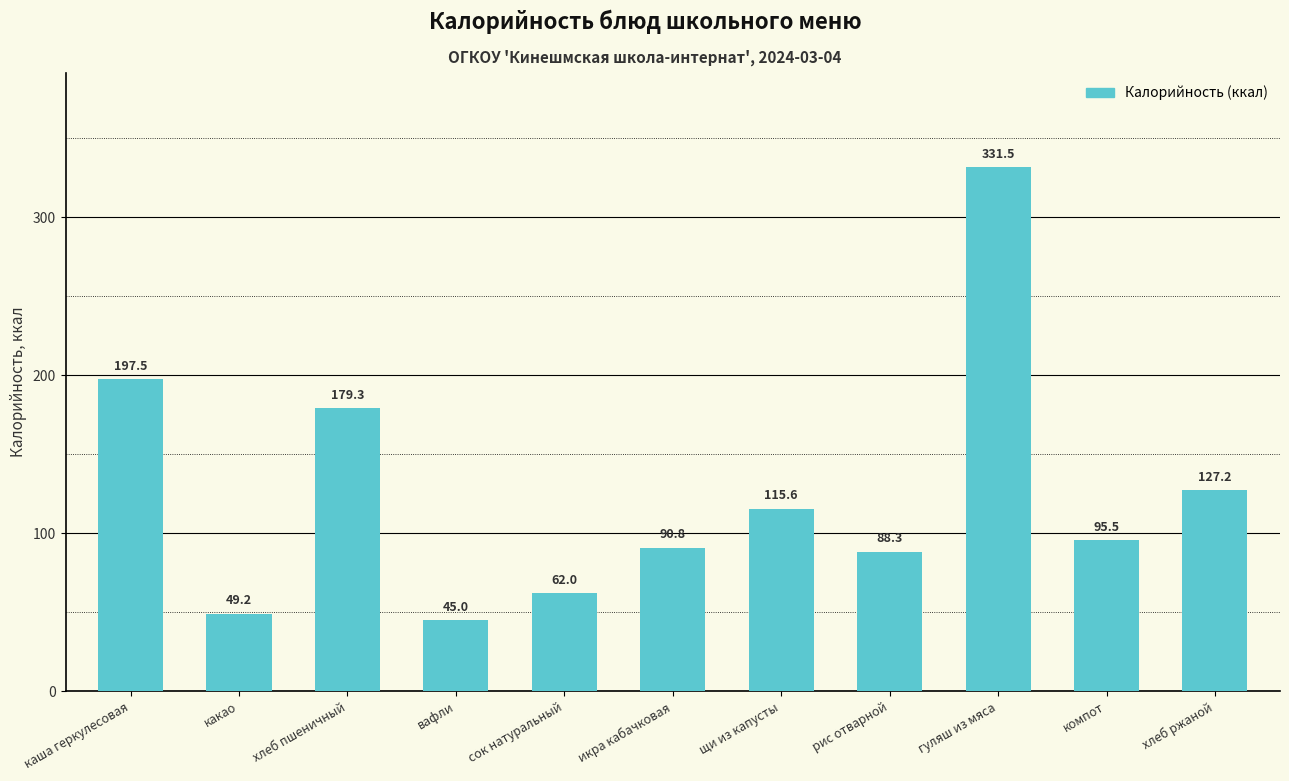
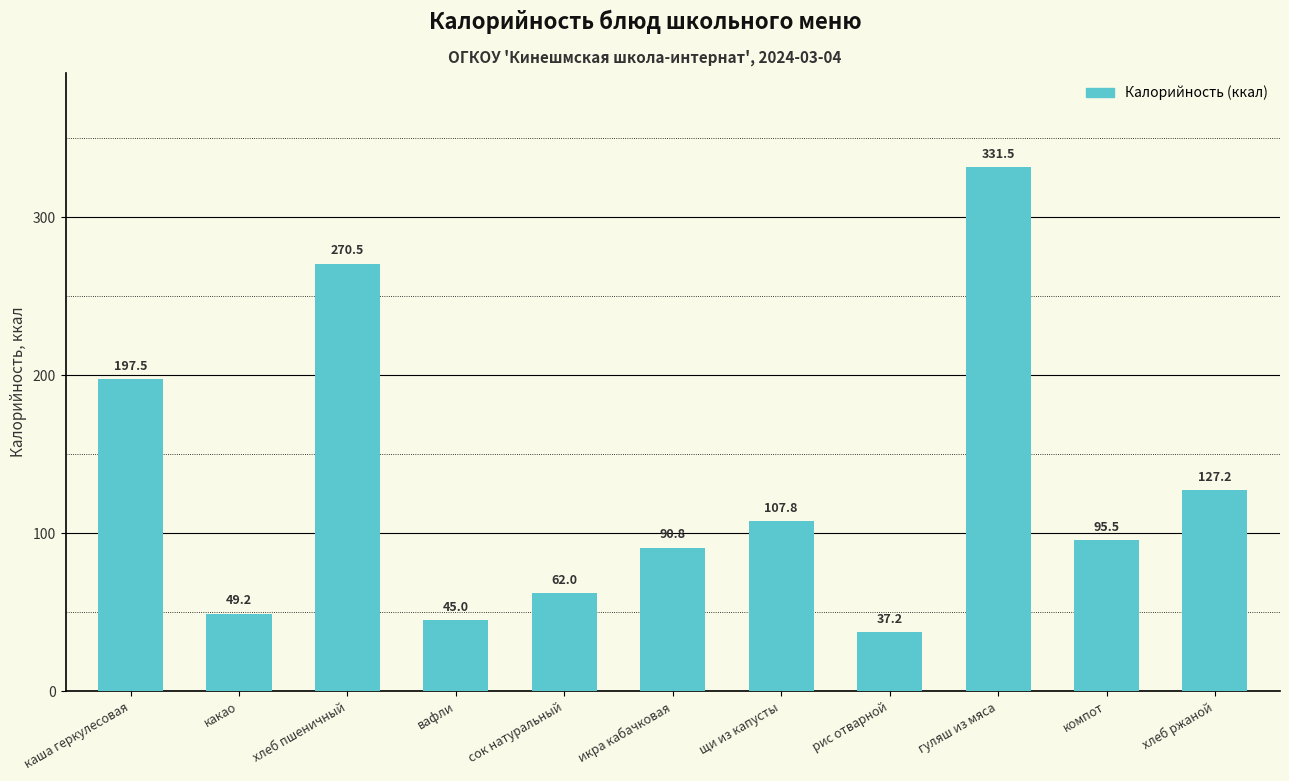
хлеб пшеничный: 179.3 -> 270.5
щи из капусты: 115.6 -> 107.8
рис отварной: 88.3 -> 37.2
